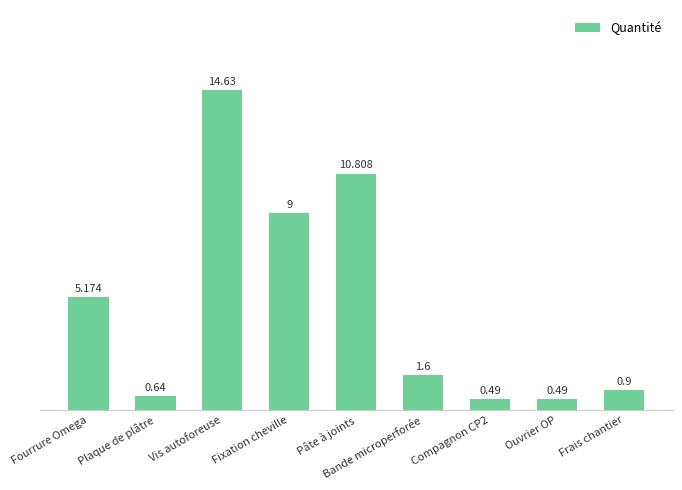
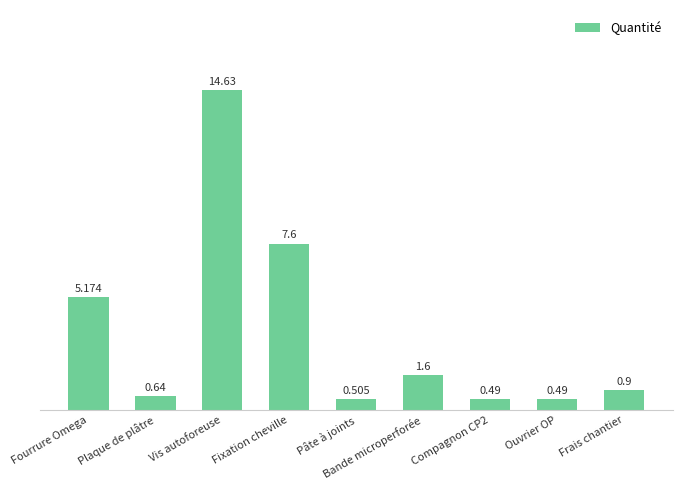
Fixation cheville: 9 -> 7.6
Pâte à joints: 10.808 -> 0.505
